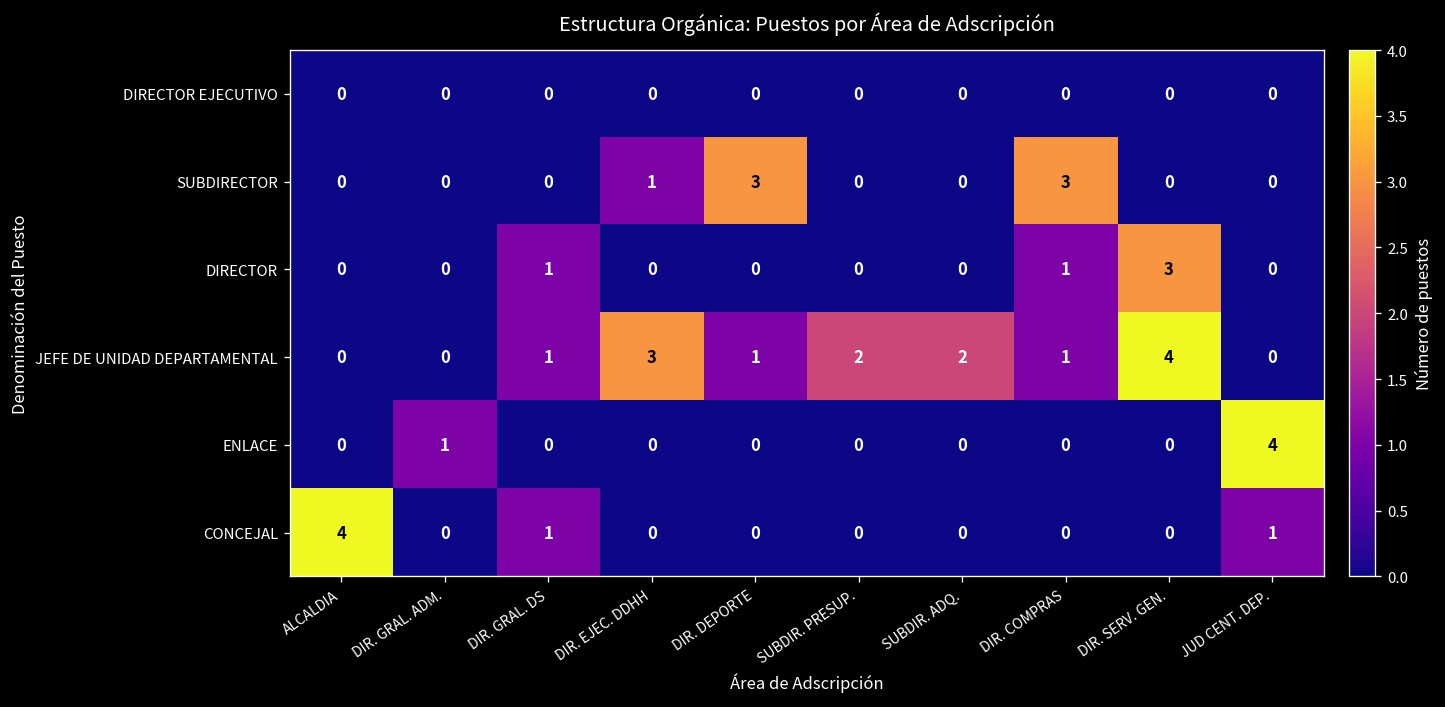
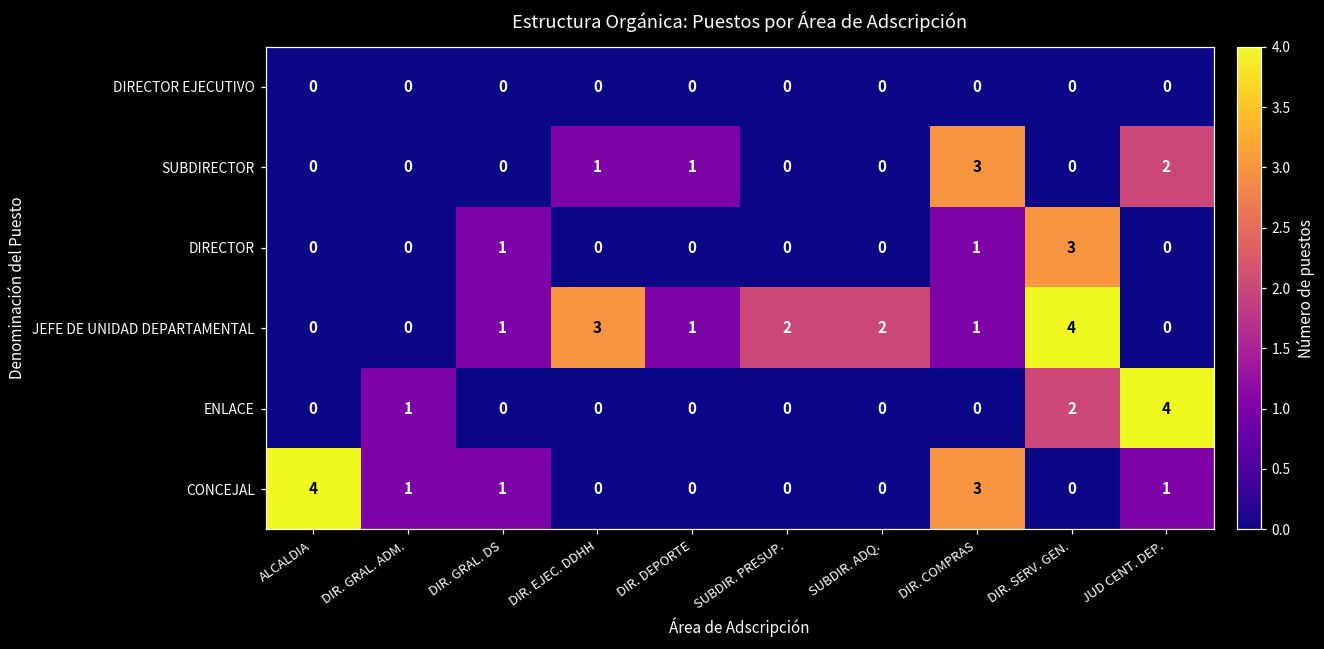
SUBDIRECTOR, DIR. DEPORTE: 3 -> 1
SUBDIRECTOR, JUD CENT. DEP.: 0 -> 2
ENLACE, DIR. SERV. GEN.: 0 -> 2
CONCEJAL, DIR. GRAL. ADM.: 0 -> 1
CONCEJAL, DIR. COMPRAS: 0 -> 3
